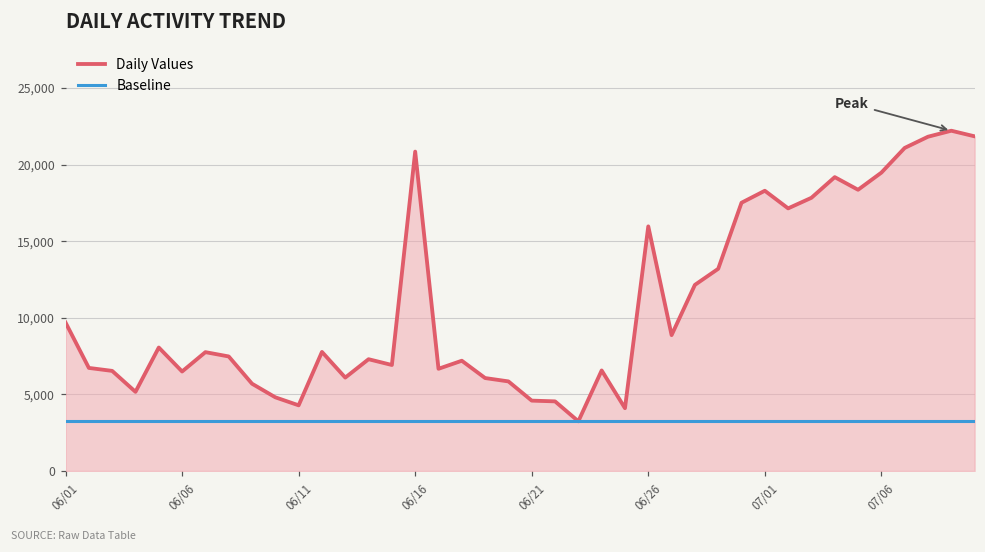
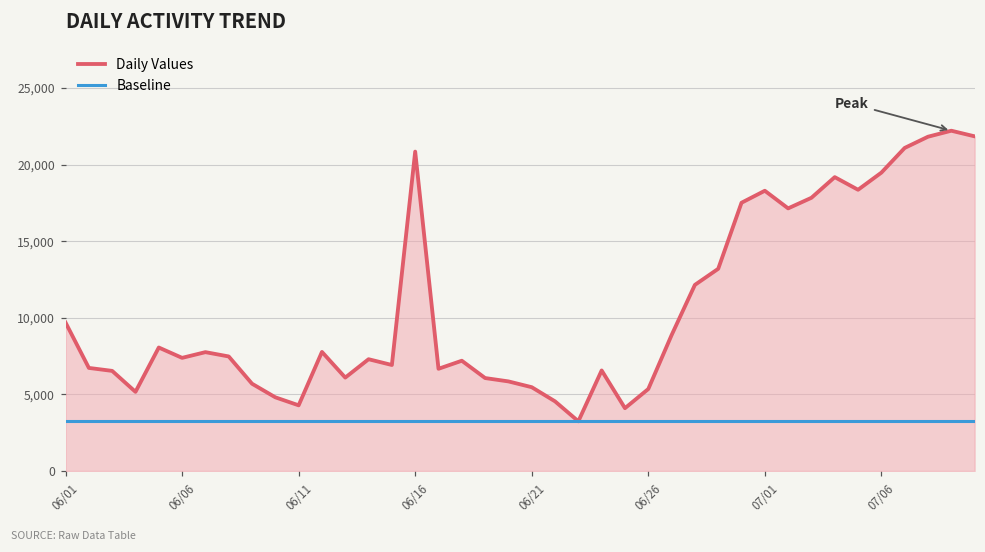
Daily Values, 06/06: 6,500 -> 7,400
Daily Values, 06/21: 4,600 -> 5,500
Daily Values, 06/26: 16,000 -> 5,400
